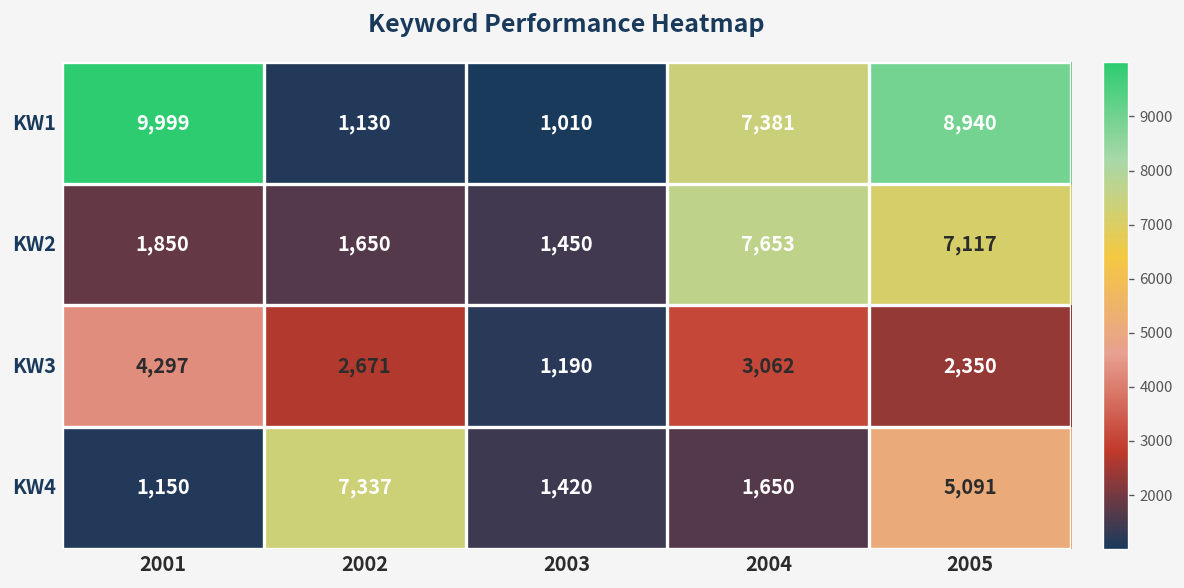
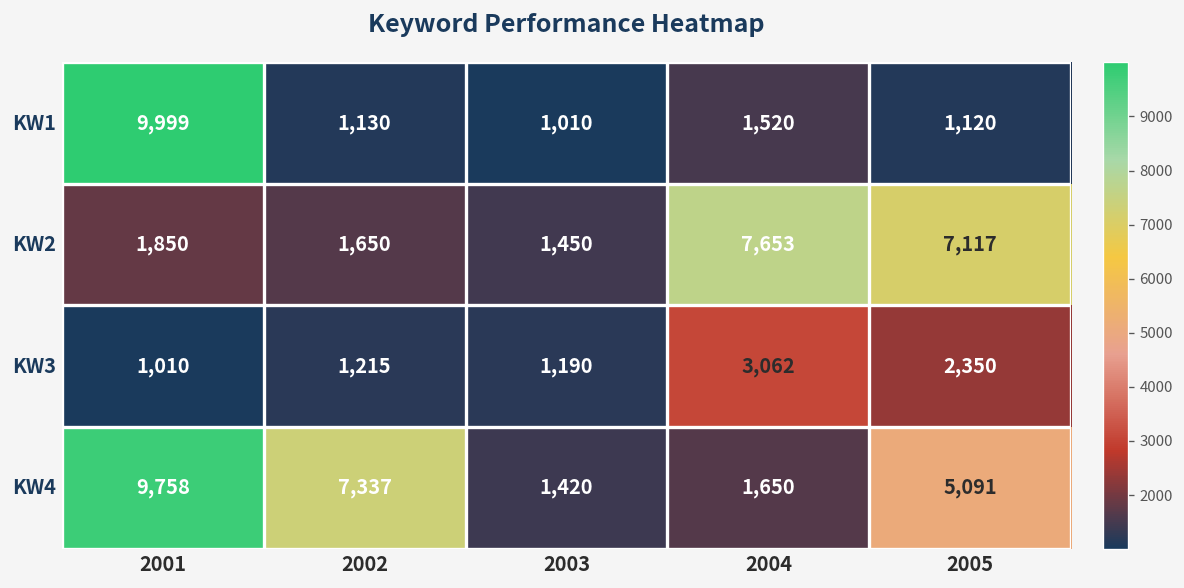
KW1, 2004: 7,381 -> 1,520
KW1, 2005: 8,940 -> 1,120
KW3, 2001: 4,297 -> 1,010
KW3, 2002: 2,671 -> 1,215
KW4, 2001: 1,150 -> 9,758
